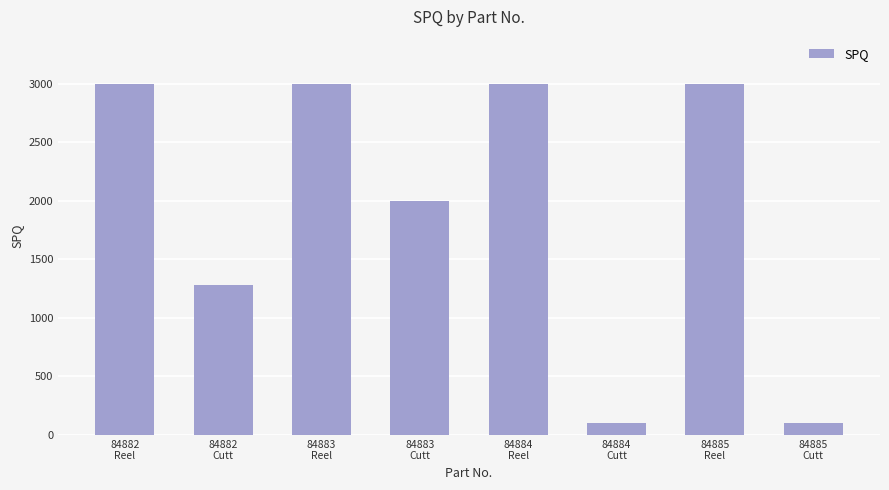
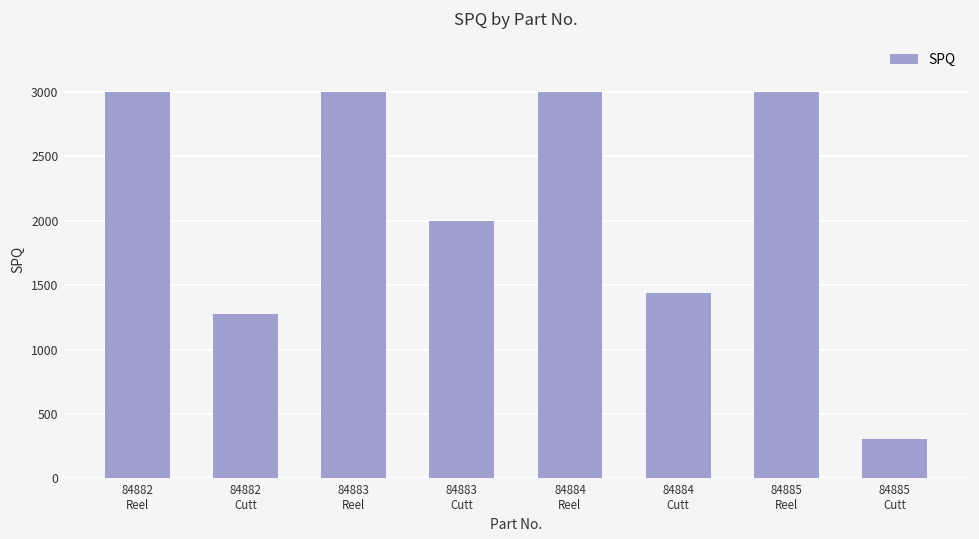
84884 Cutt: 100 -> 1440
84885 Cutt: 100 -> 300
